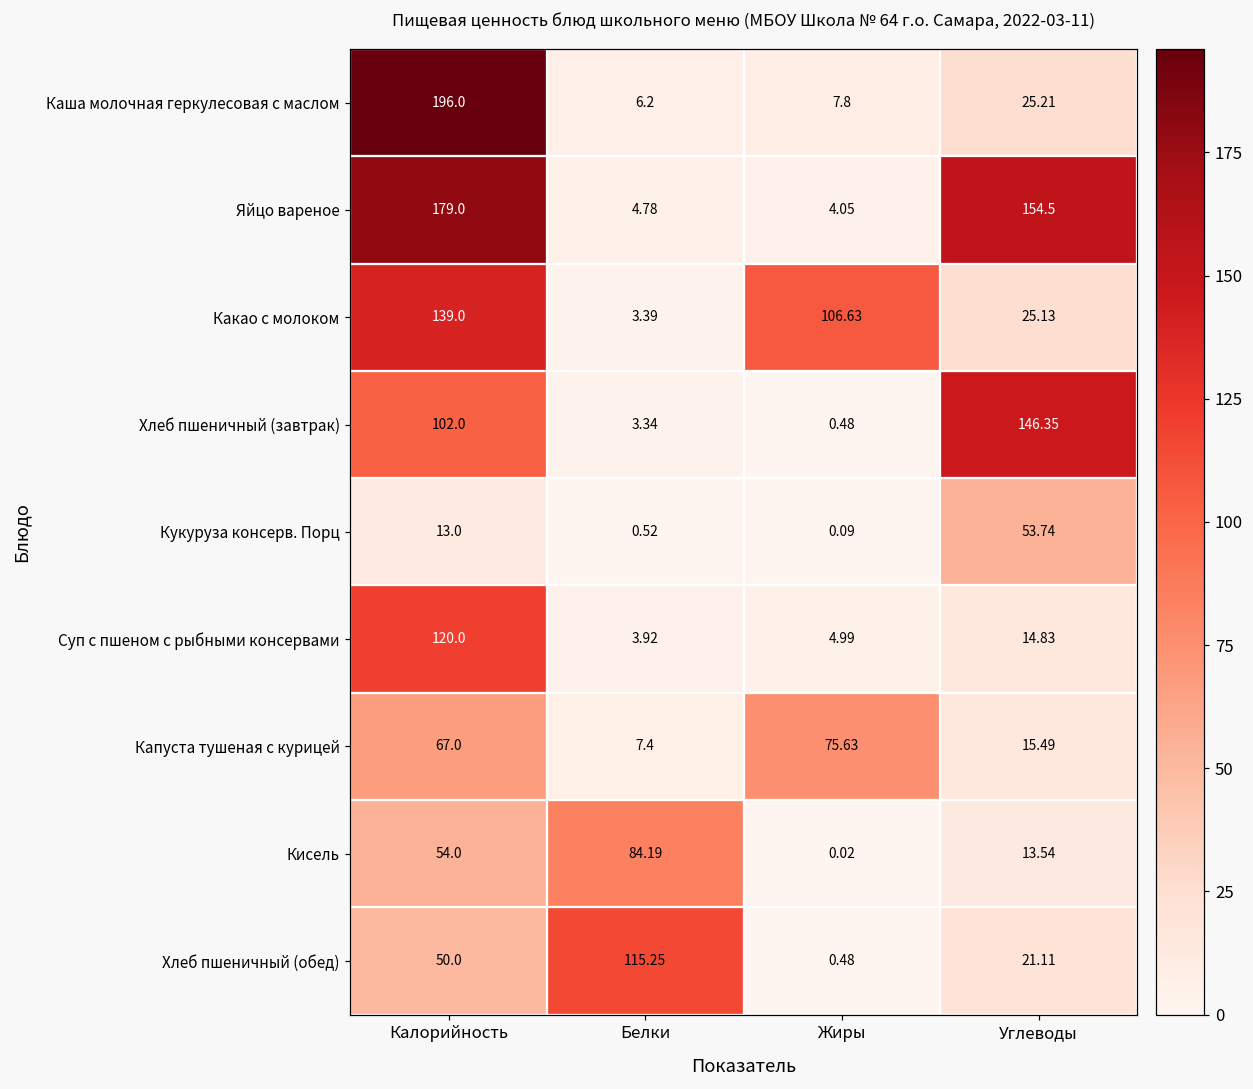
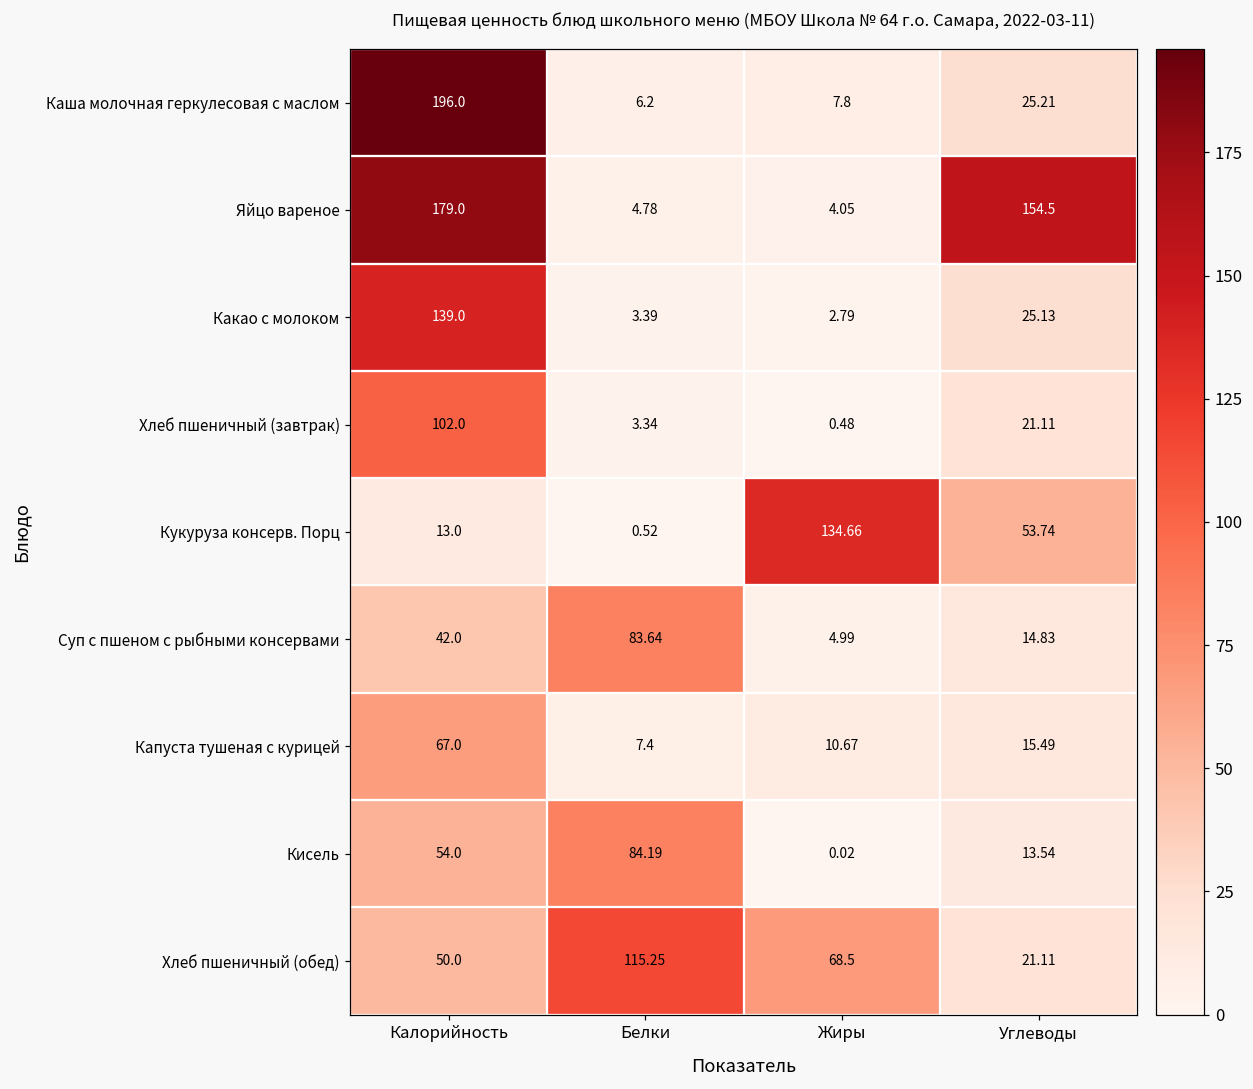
Какао с молоком, Жиры: 106.63 -> 2.79
Хлеб пшеничный (завтрак), Углеводы: 146.35 -> 21.11
Кукуруза консерв. Порц, Жиры: 0.09 -> 134.66
Суп с пшеном с рыбными консервами, Калорийность: 120.0 -> 42.0
Суп с пшеном с рыбными консервами, Белки: 3.92 -> 83.64
Капуста тушеная с курицей, Жиры: 75.63 -> 10.67
Хлеб пшеничный (обед), Жиры: 0.48 -> 68.5
